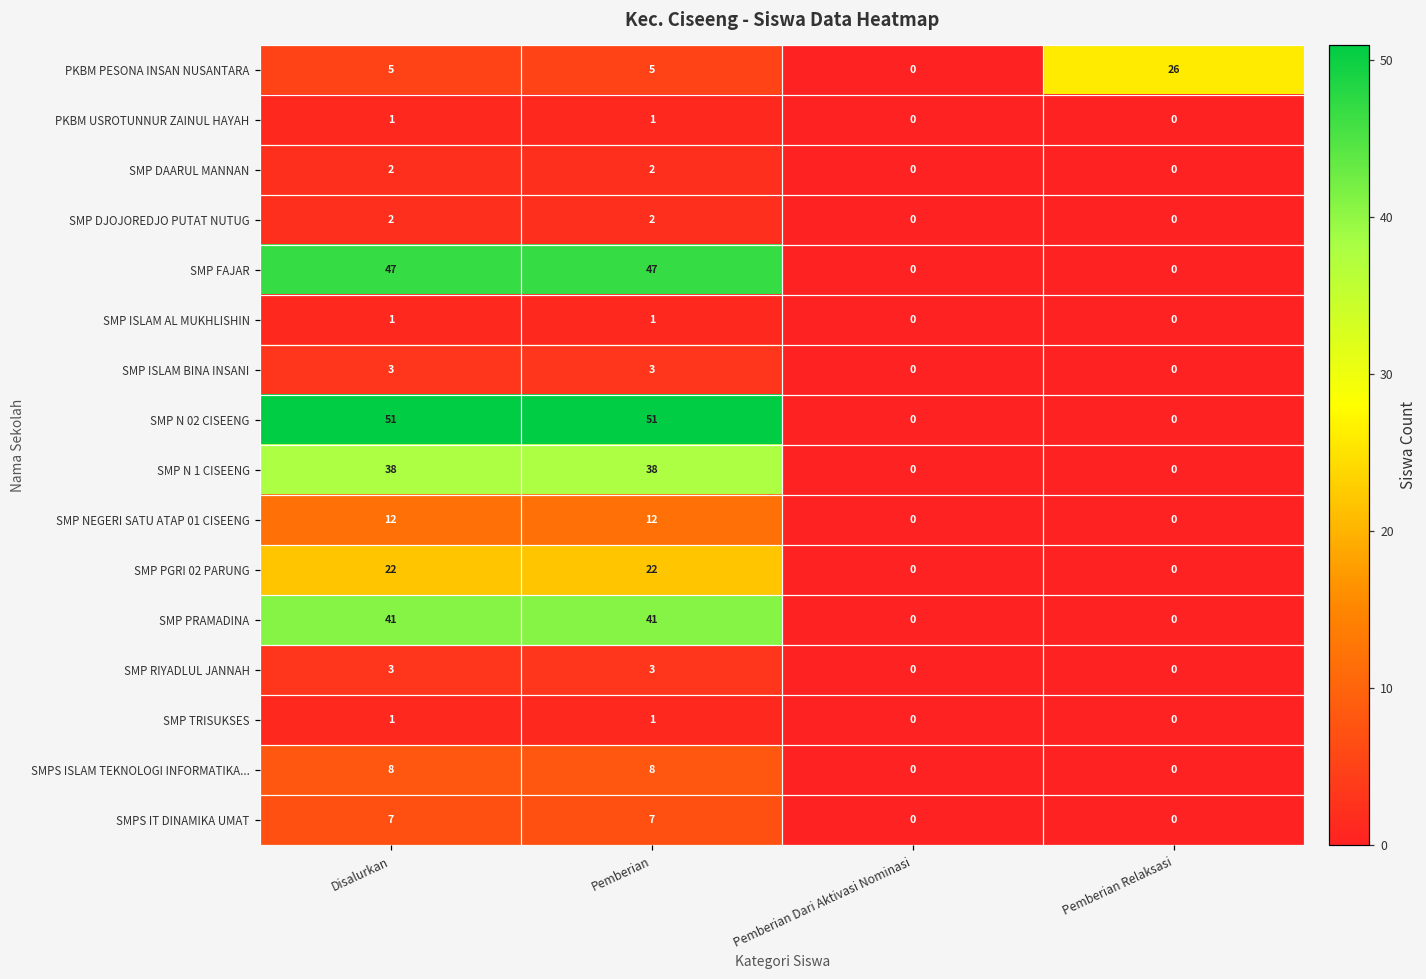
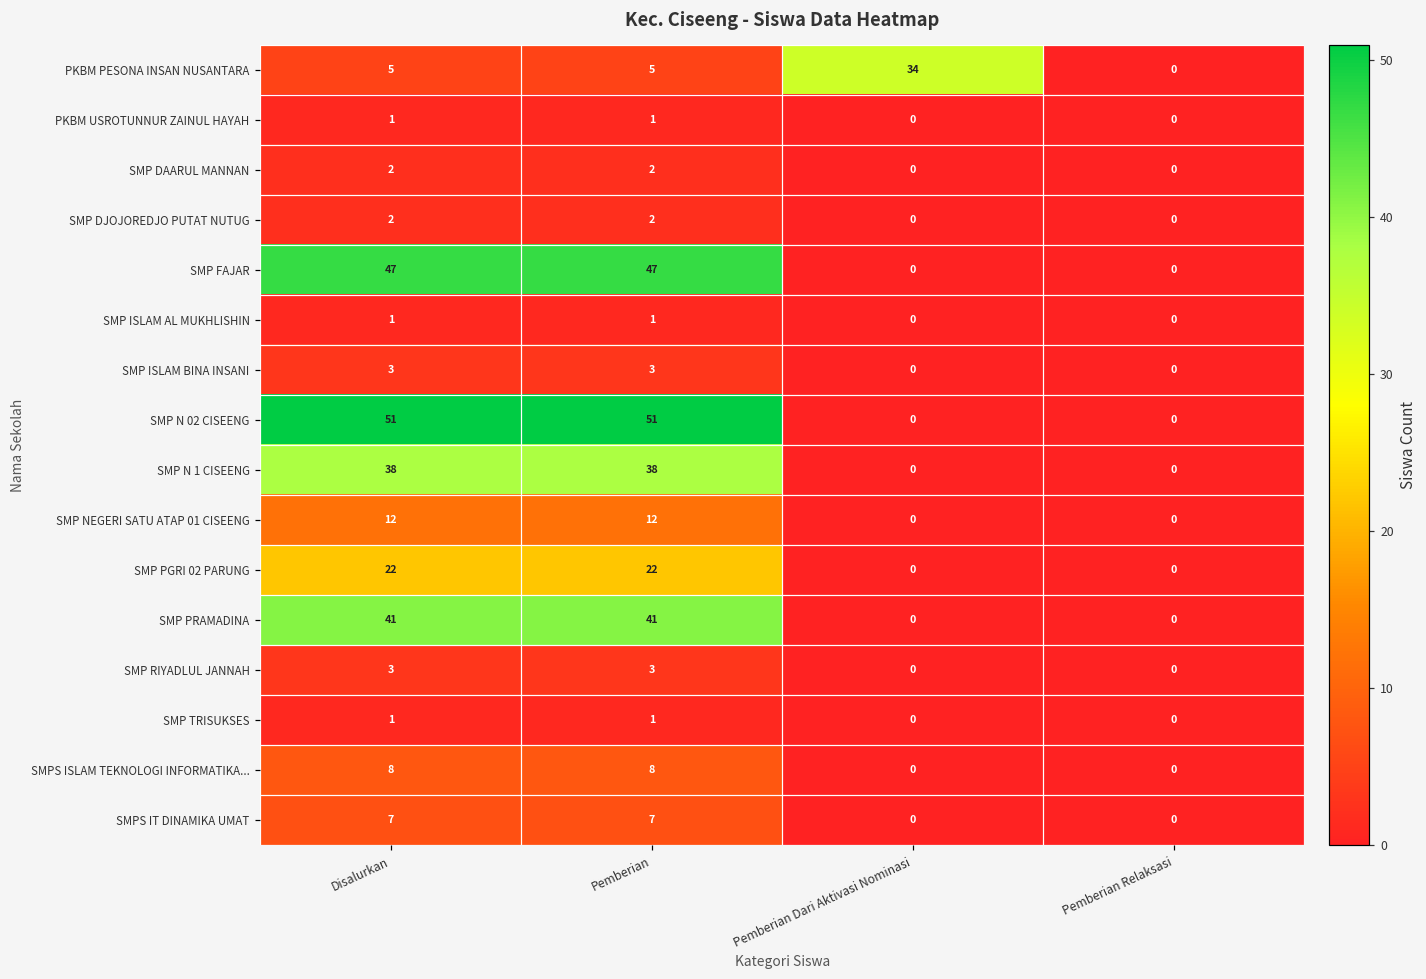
PKBM PESONA INSAN NUSANTARA, Pemberian Dari Aktivasi Nominasi: 0 -> 34
PKBM PESONA INSAN NUSANTARA, Pemberian Relaksasi: 26 -> 0
